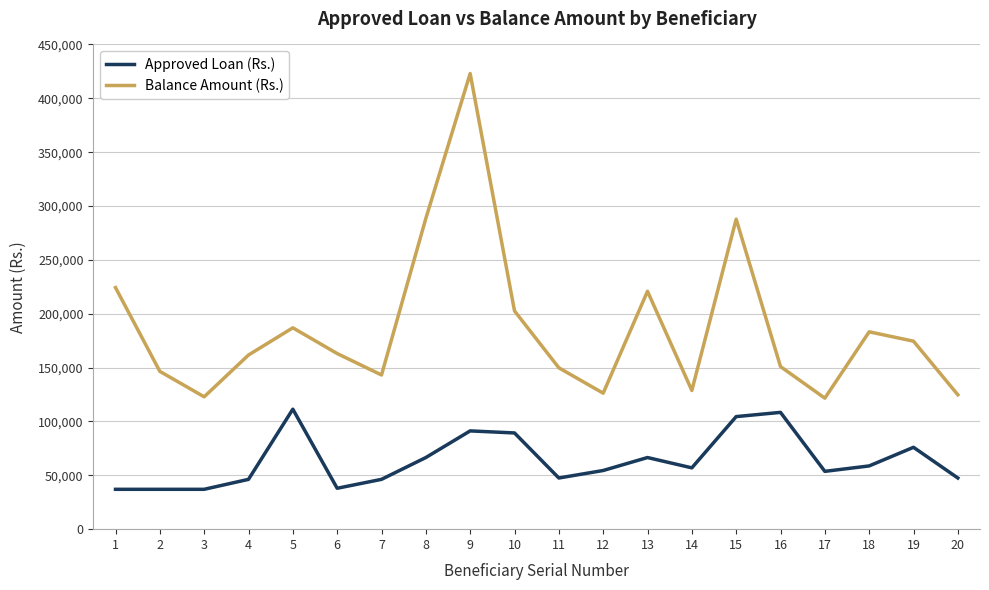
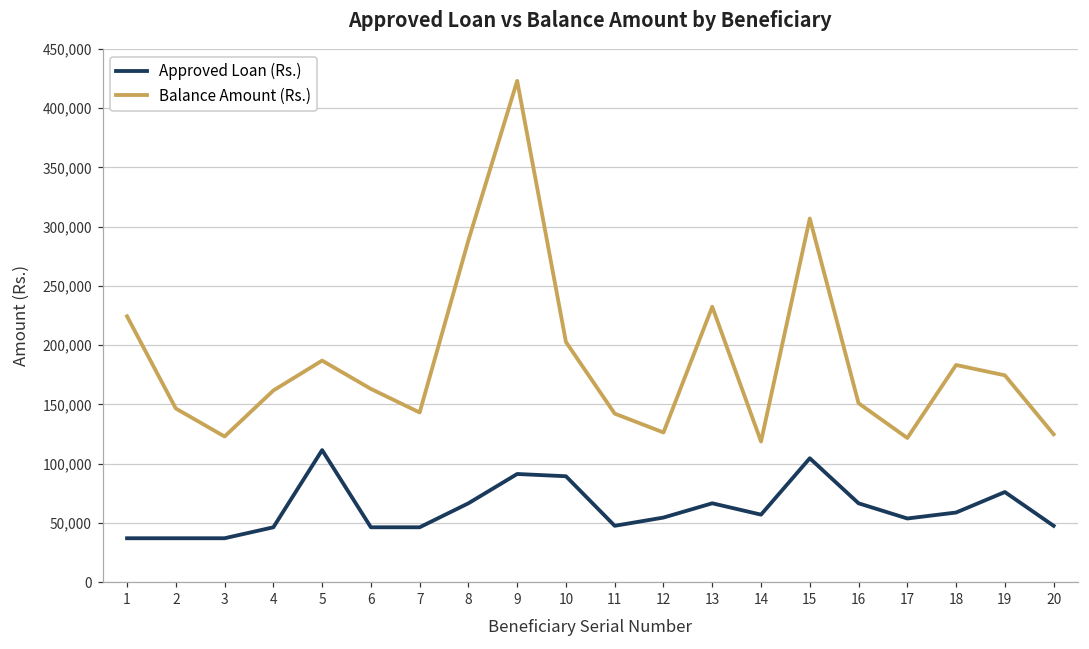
Approved Loan (Rs.), 6: 38,000 -> 46,000
Balance Amount (Rs.), 11: 150,000 -> 142,000
Balance Amount (Rs.), 13: 221,000 -> 232,000
Balance Amount (Rs.), 14: 129,000 -> 119,000
Balance Amount (Rs.), 15: 288,000 -> 307,000
Approved Loan (Rs.), 16: 108,000 -> 67,000
